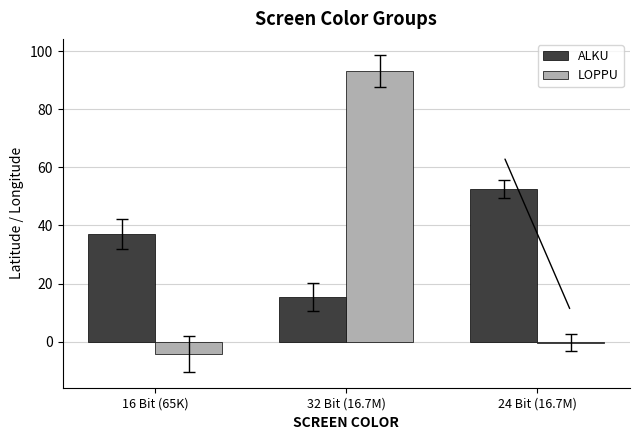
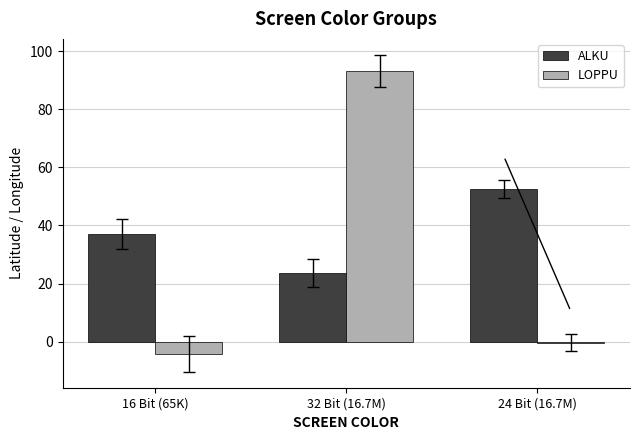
ALKU, 32 Bit (16.7M): 15 -> 24
